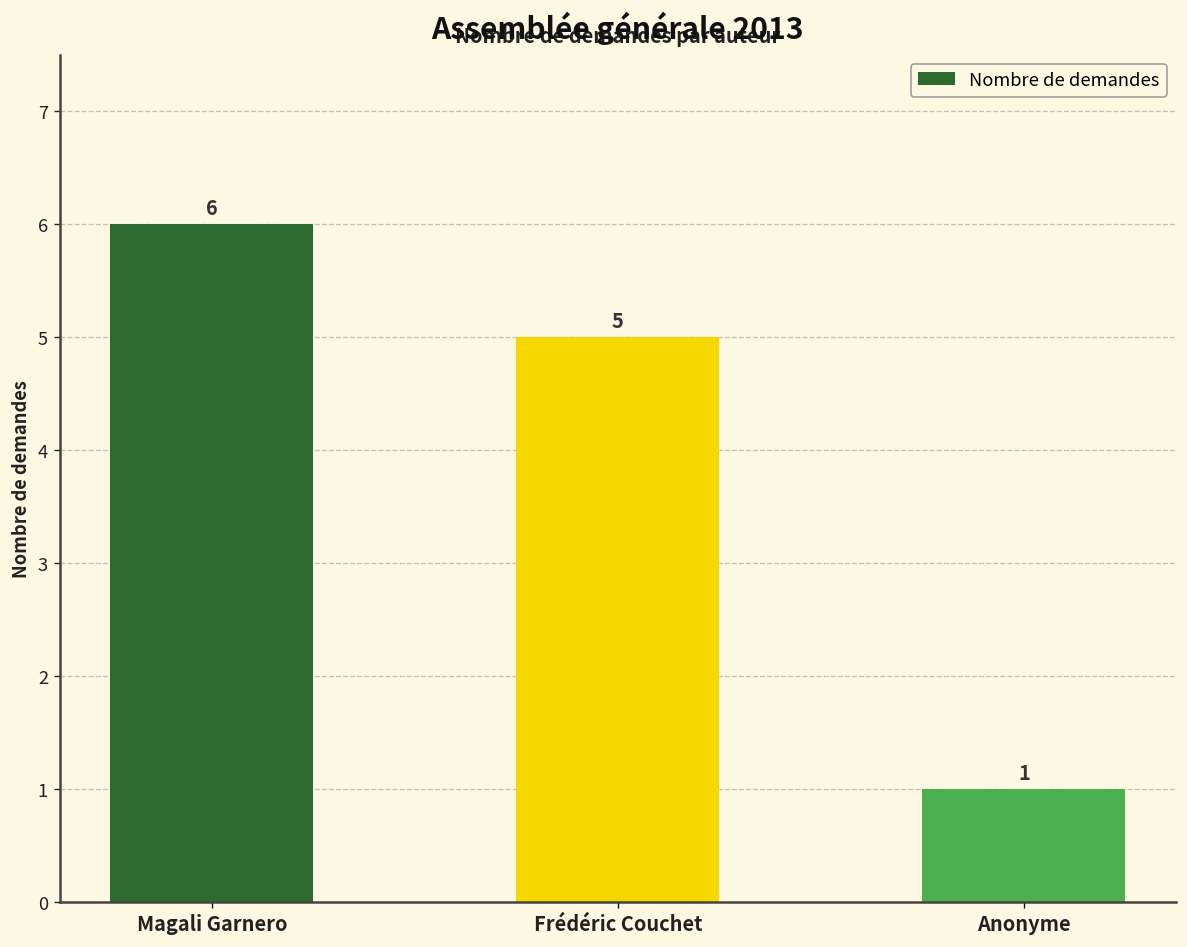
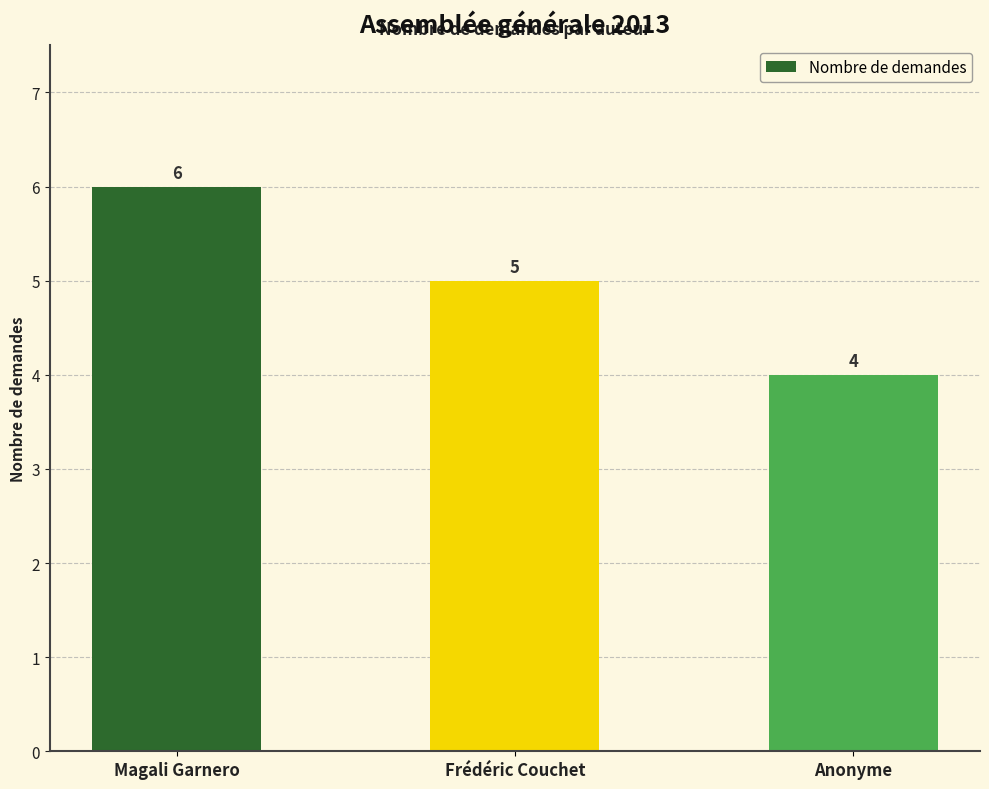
Anonyme: 1 -> 4
